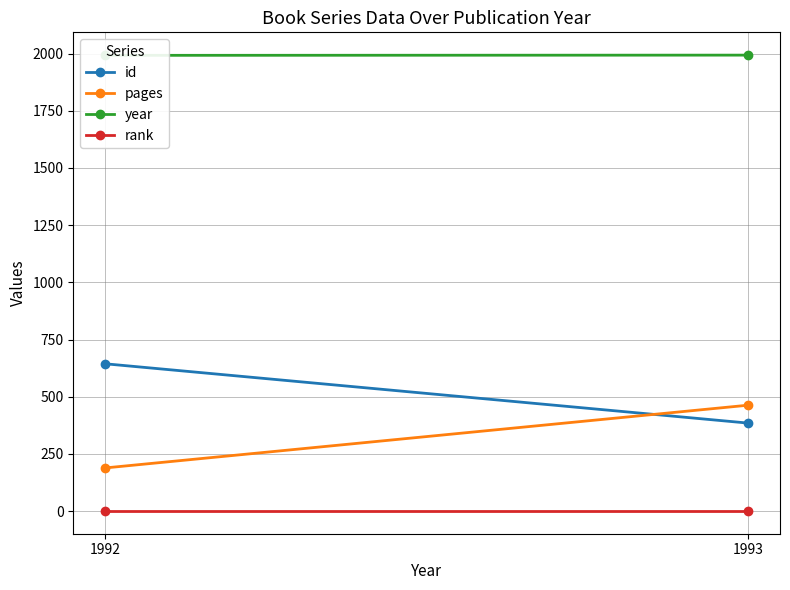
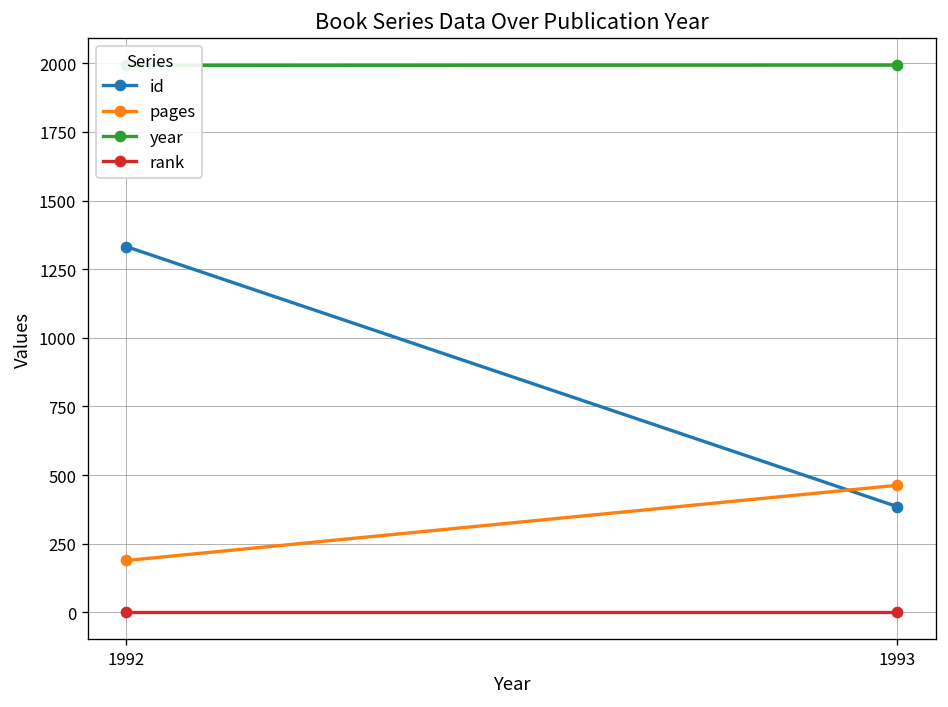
id, 1992: 640 -> 1330
